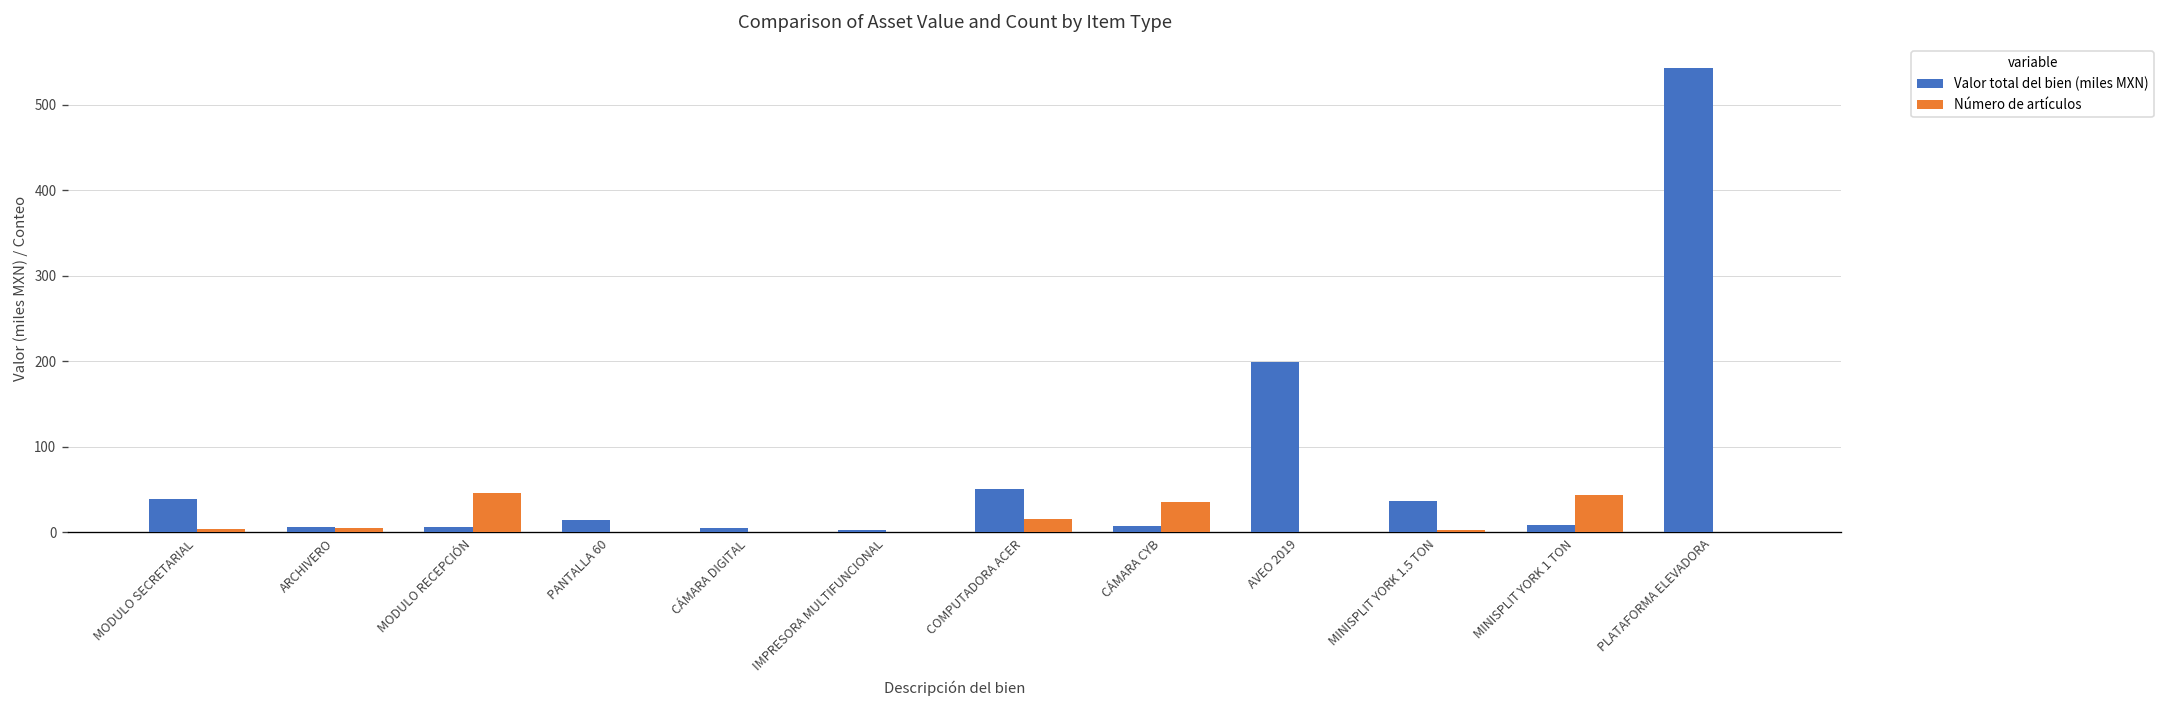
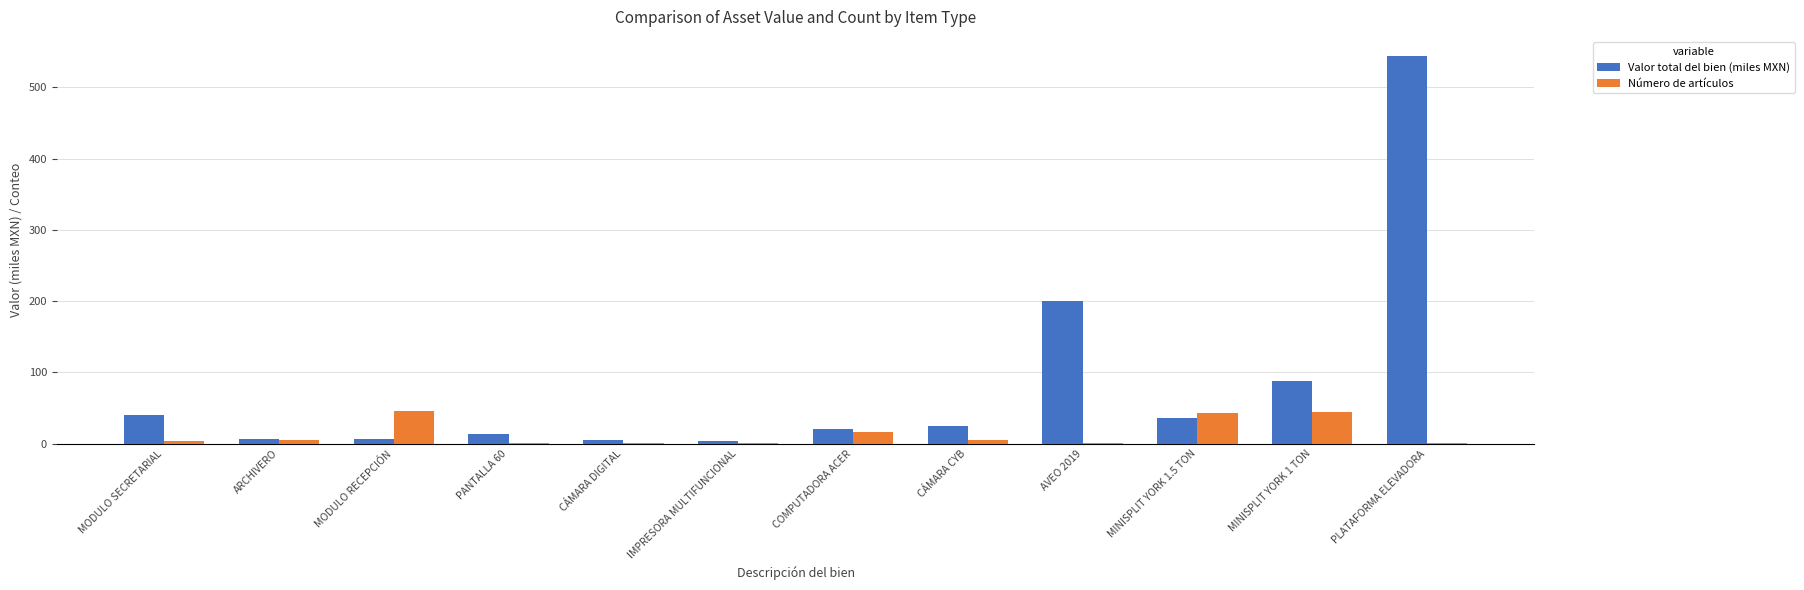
Valor total del bien (miles MXN), COMPUTADORA ACER: 50 -> 20
Valor total del bien (miles MXN), CÁMARA CYB: 10 -> 20
Número de artículos, CÁMARA CYB: 40 -> 10
Número de artículos, MINISPLIT YORK 1.5 TON: 0 -> 40
Valor total del bien (miles MXN), MINISPLIT YORK 1 TON: 10 -> 90
